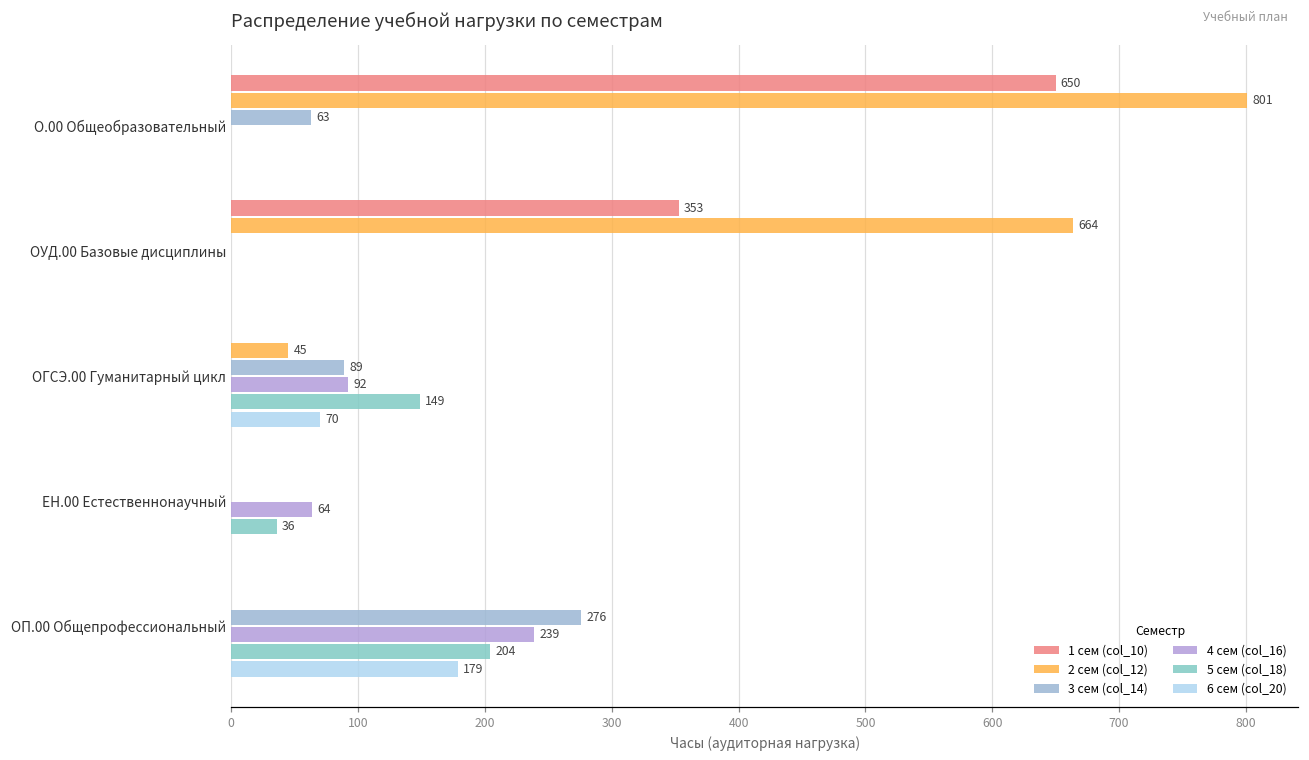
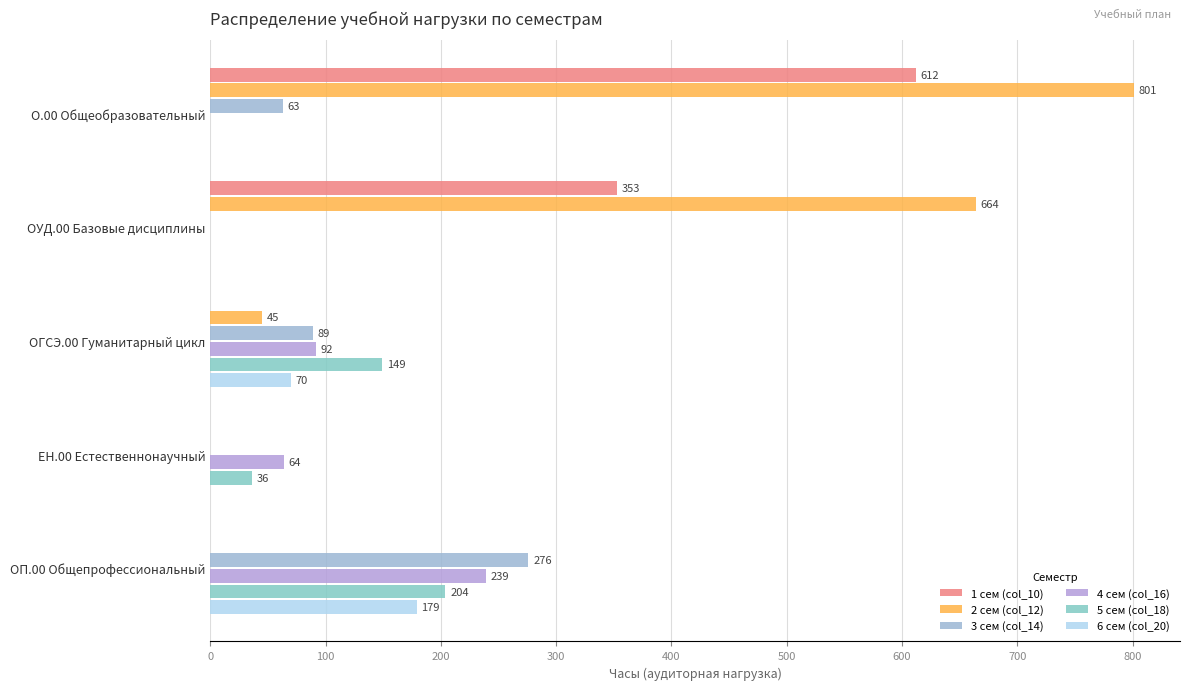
1 сем (col_10), О.00 Общеобразовательный: 650 -> 612
